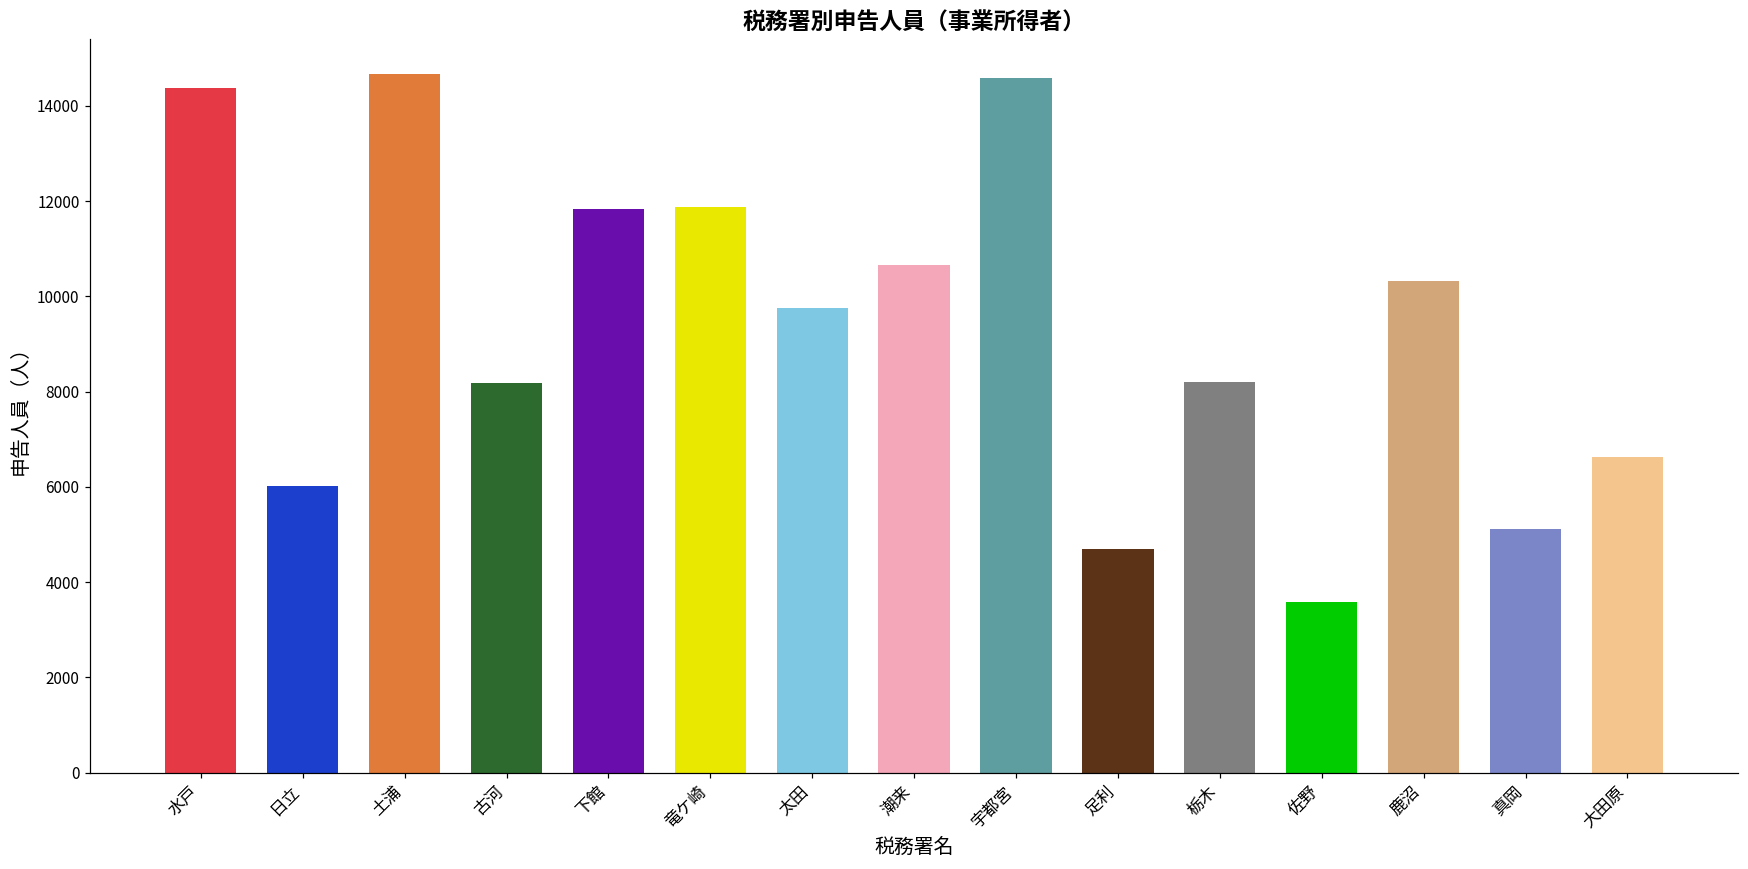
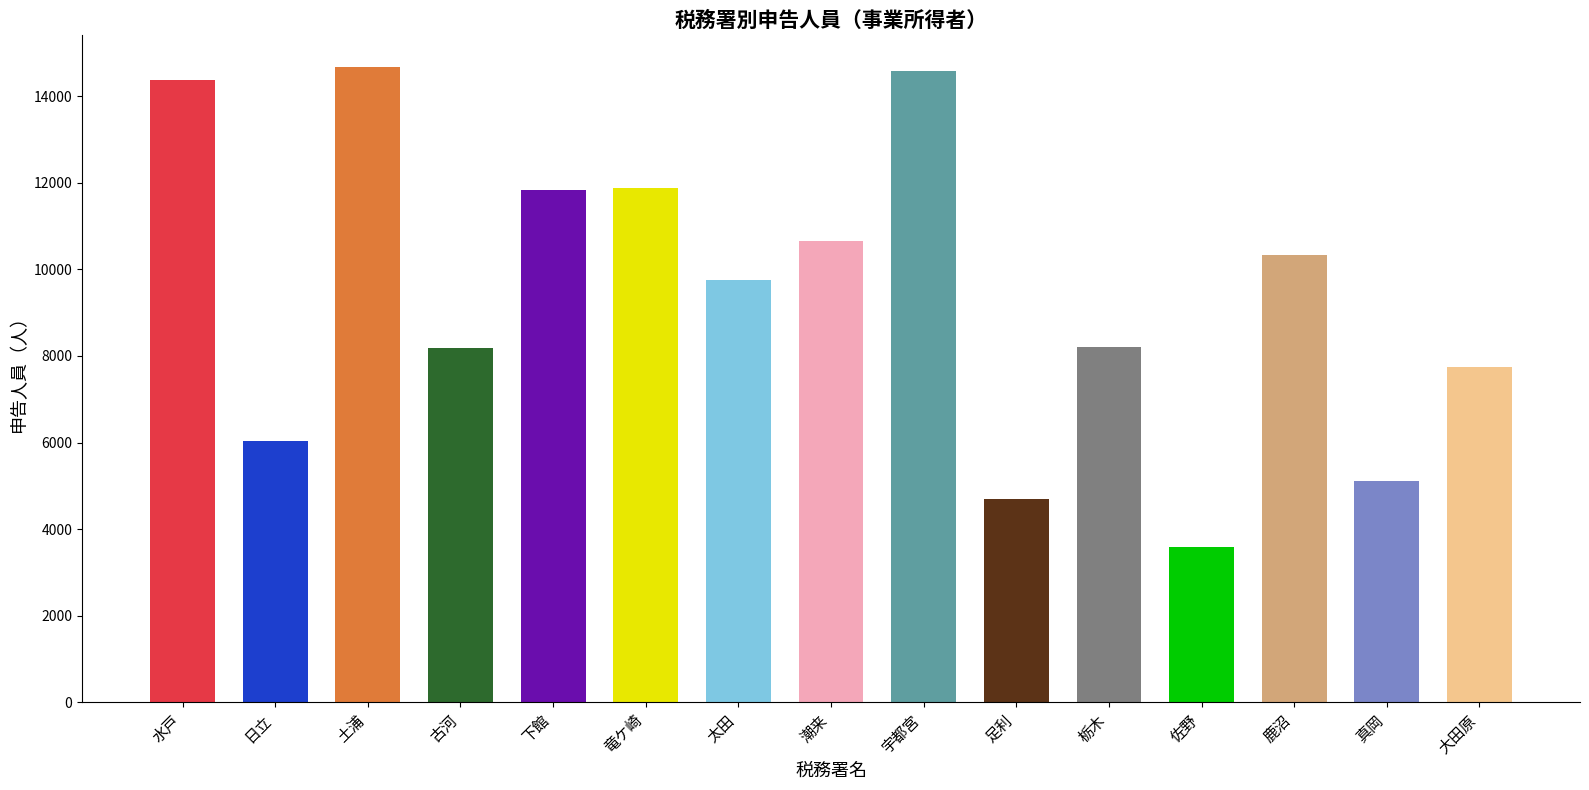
大田原: 6600 -> 7700
